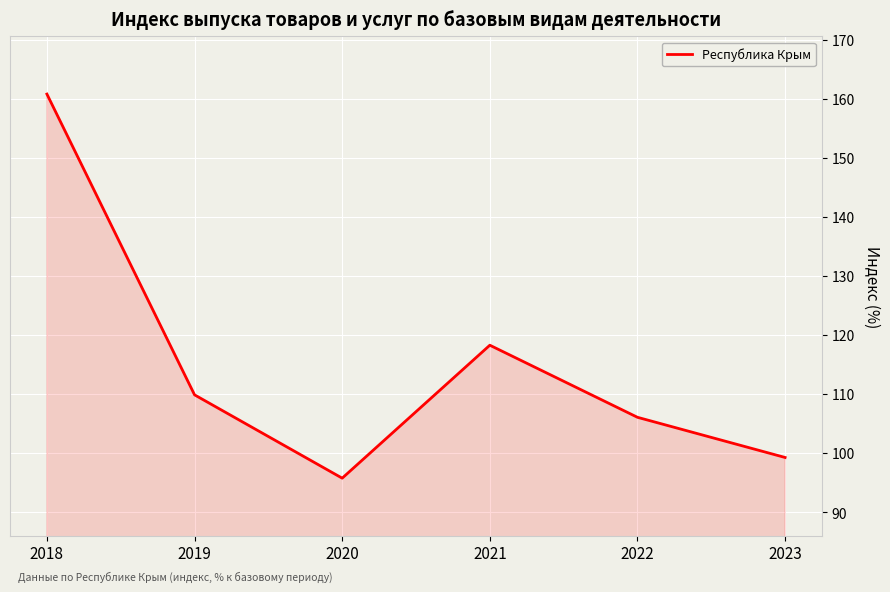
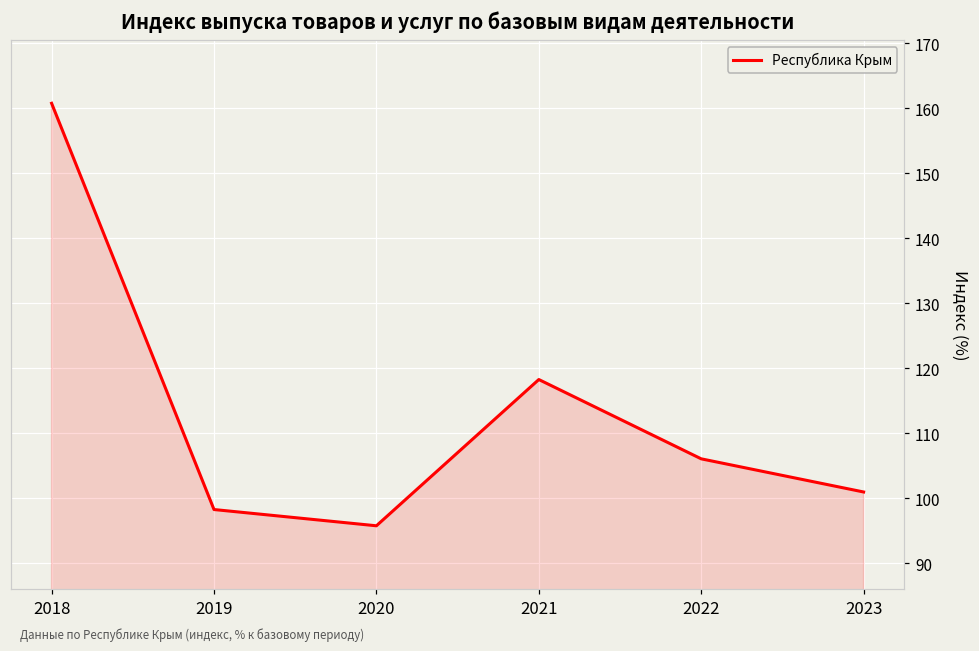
2019: 110 -> 98
2023: 99 -> 101
